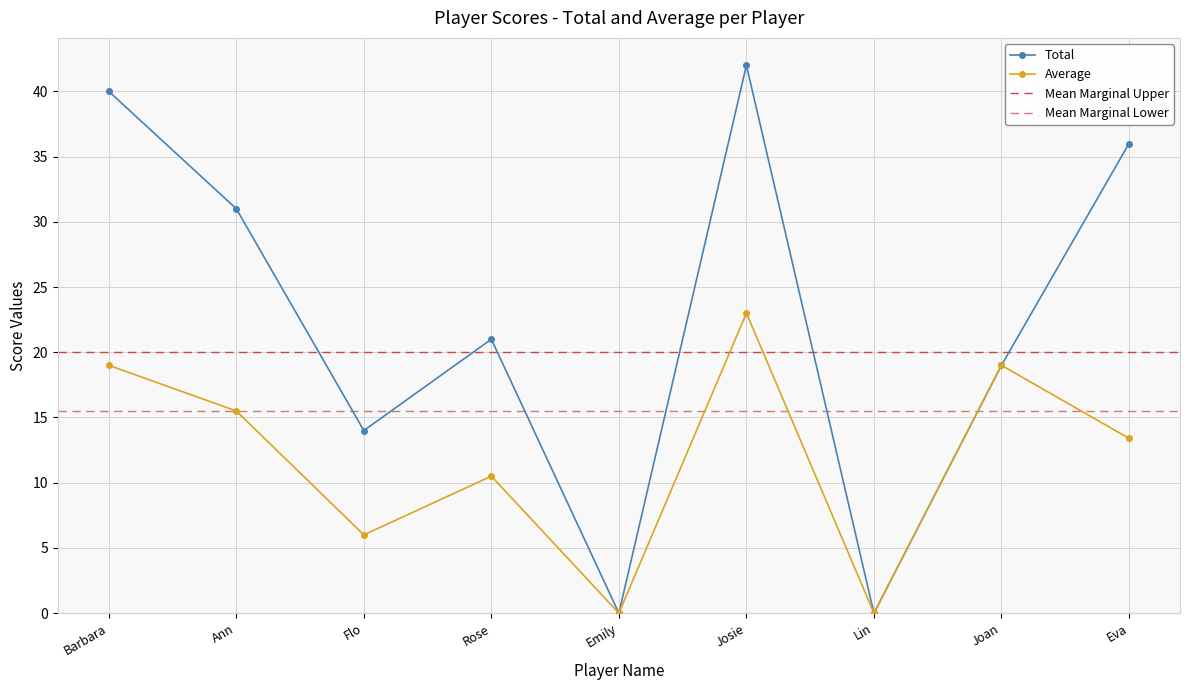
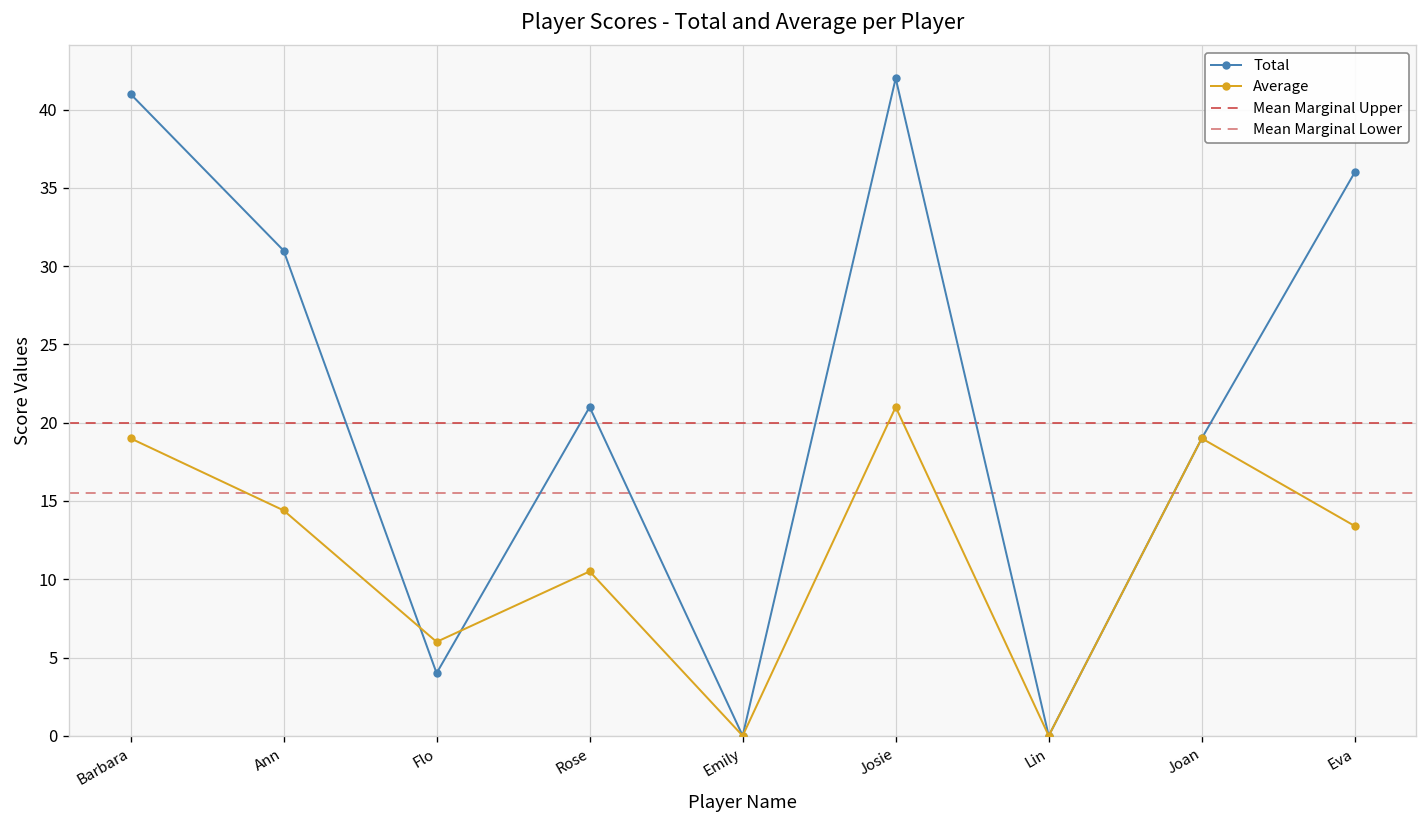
Total, Barbara: 40 -> 41
Average, Ann: 15.5 -> 14.4
Total, Flo: 14 -> 4
Average, Josie: 23 -> 21
